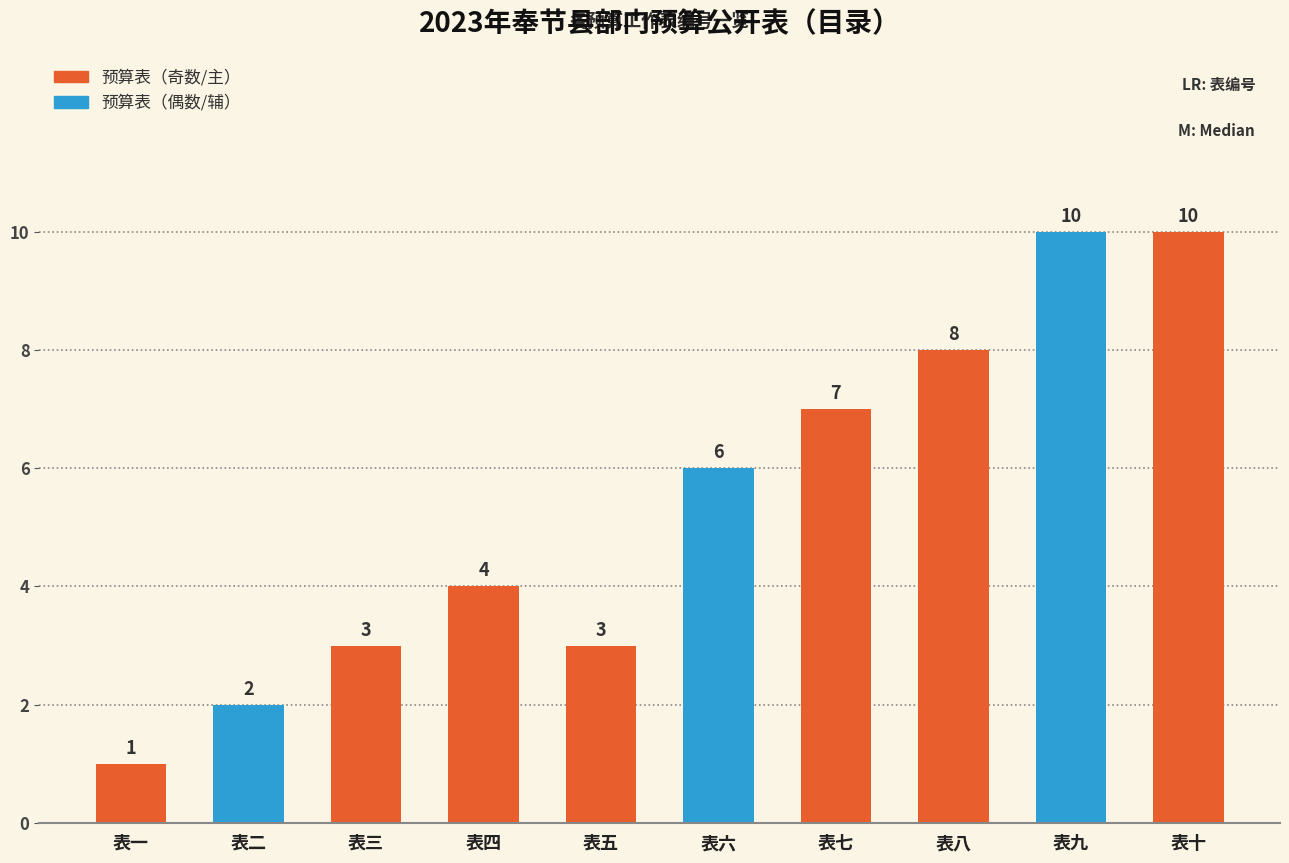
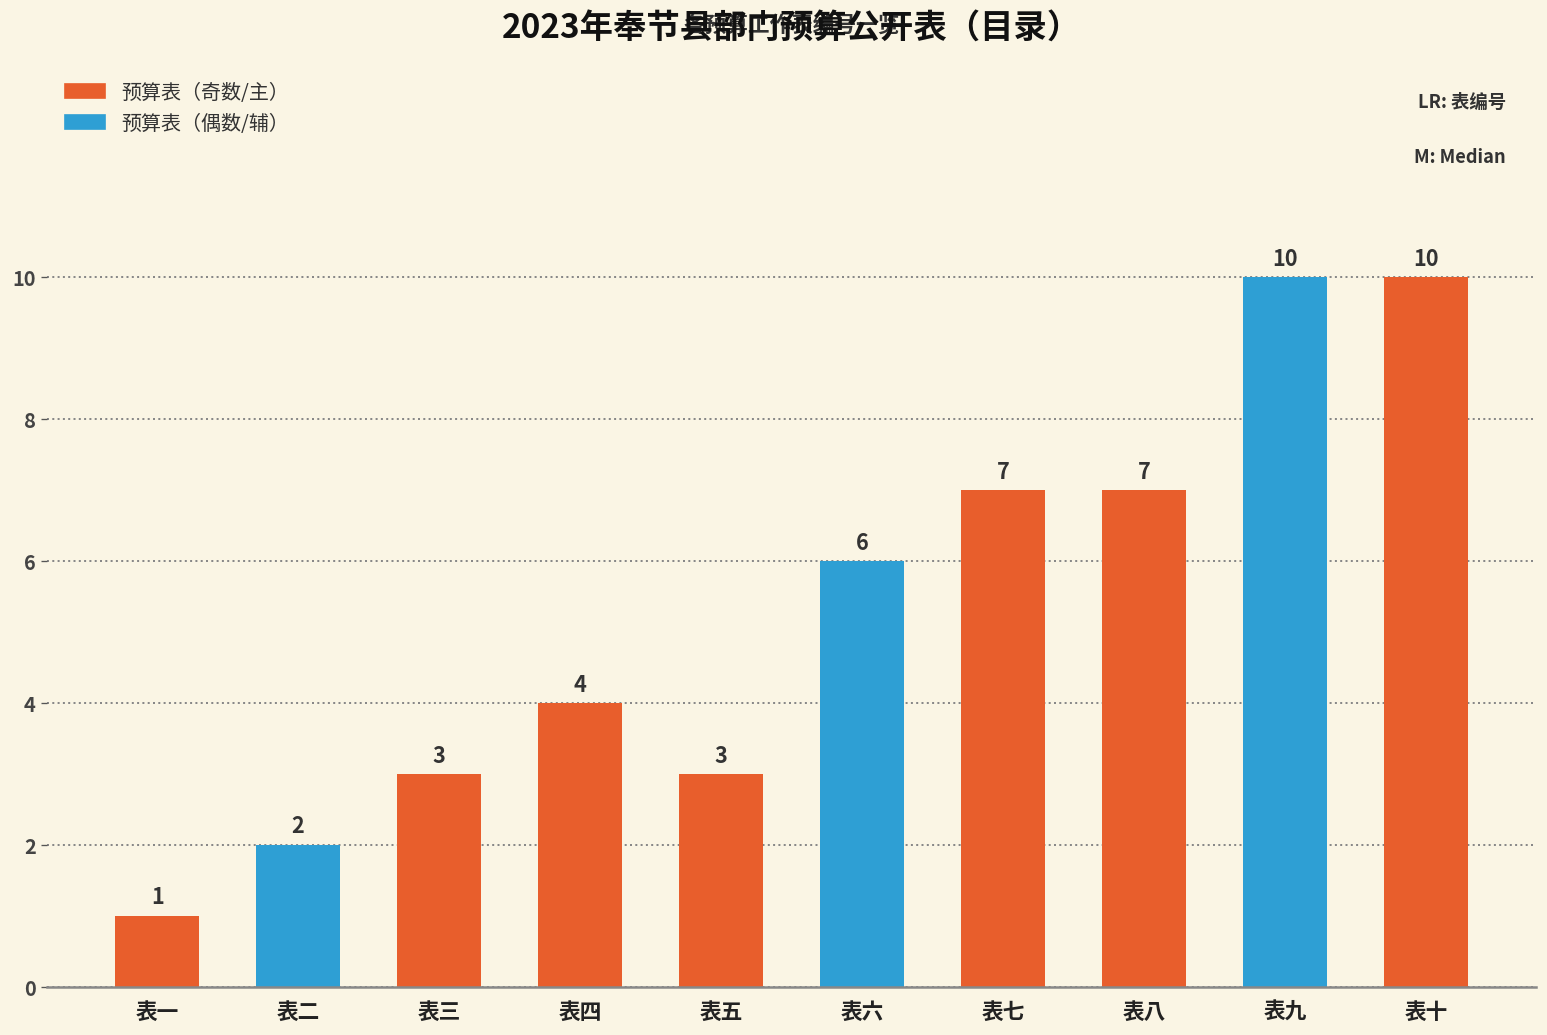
表八: 8 -> 7
